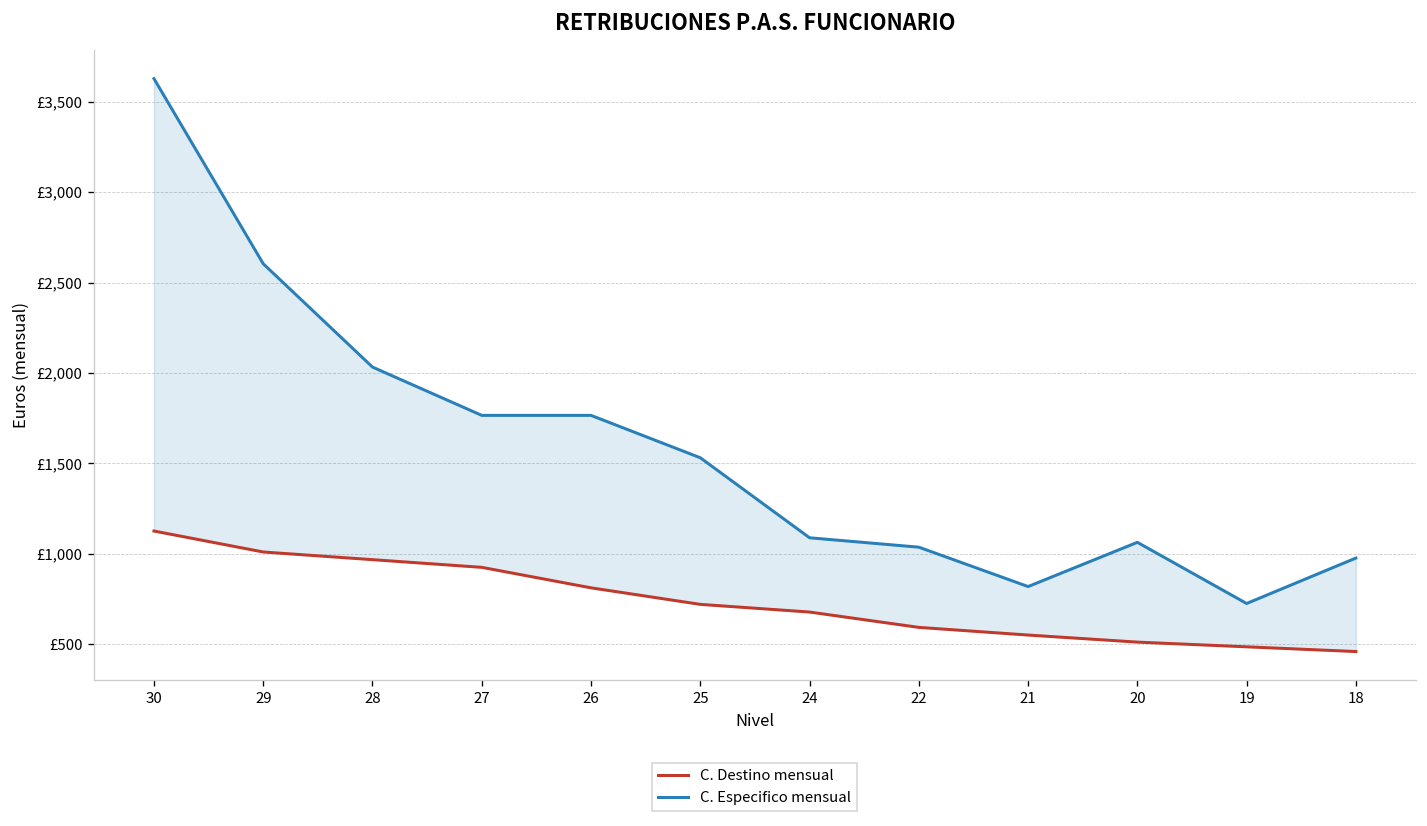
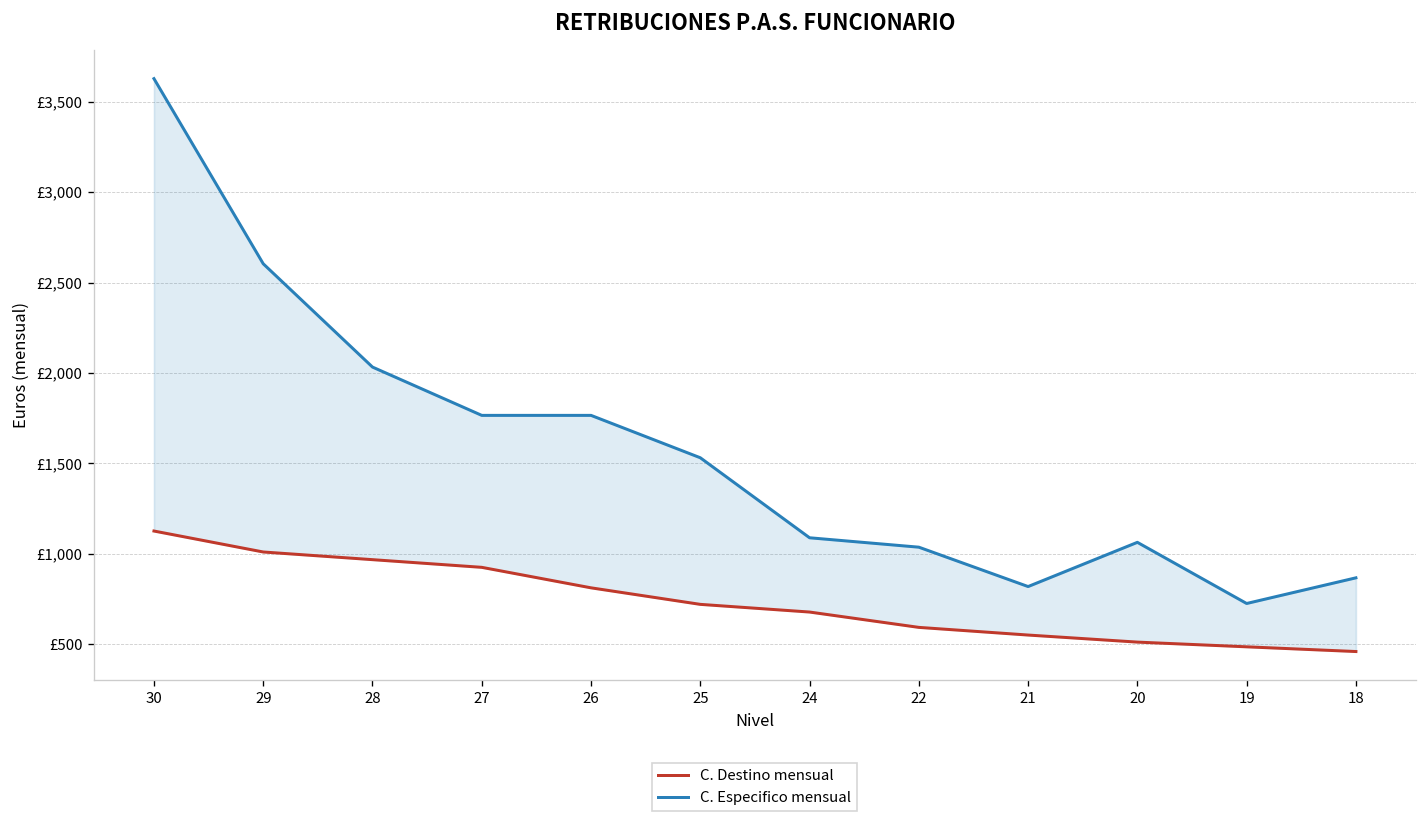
C. Especifico mensual, 18: £980 -> £870
